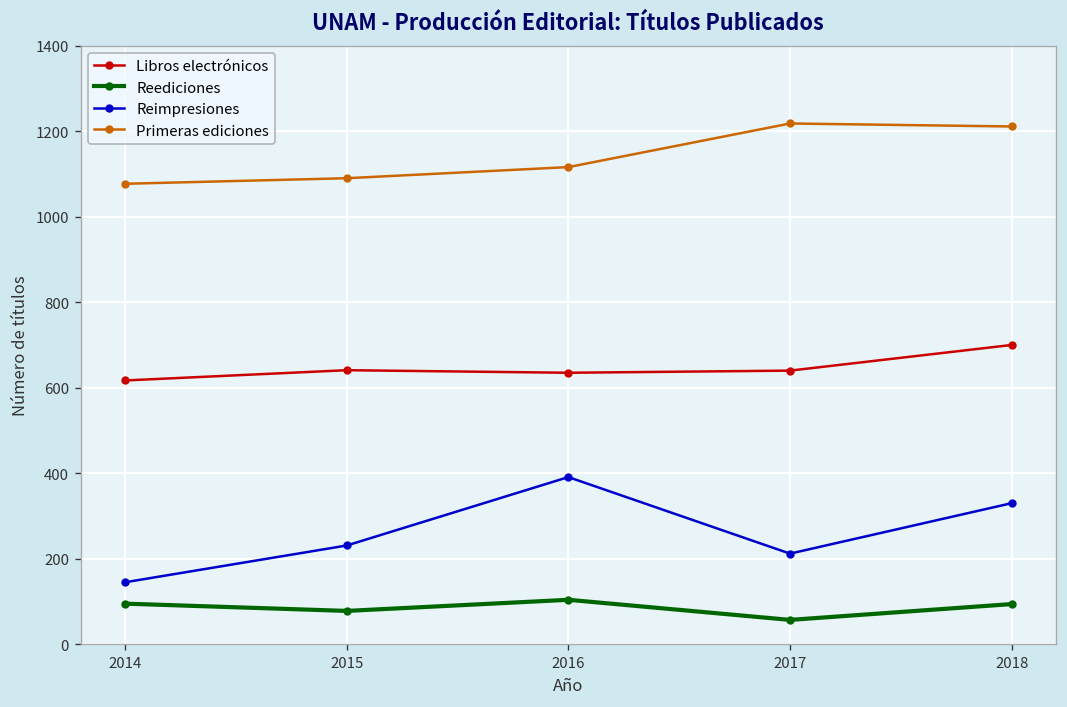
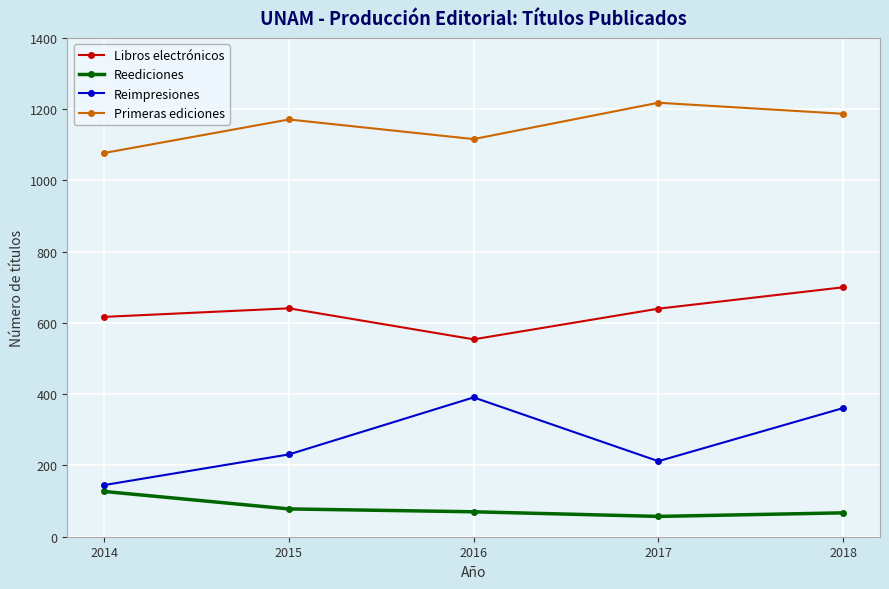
Reediciones, 2014: 100 -> 130
Primeras ediciones, 2015: 1090 -> 1170
Libros electrónicos, 2016: 640 -> 550
Reediciones, 2016: 100 -> 70
Reediciones, 2018: 90 -> 70
Reimpresiones, 2018: 330 -> 360
Primeras ediciones, 2018: 1210 -> 1190
